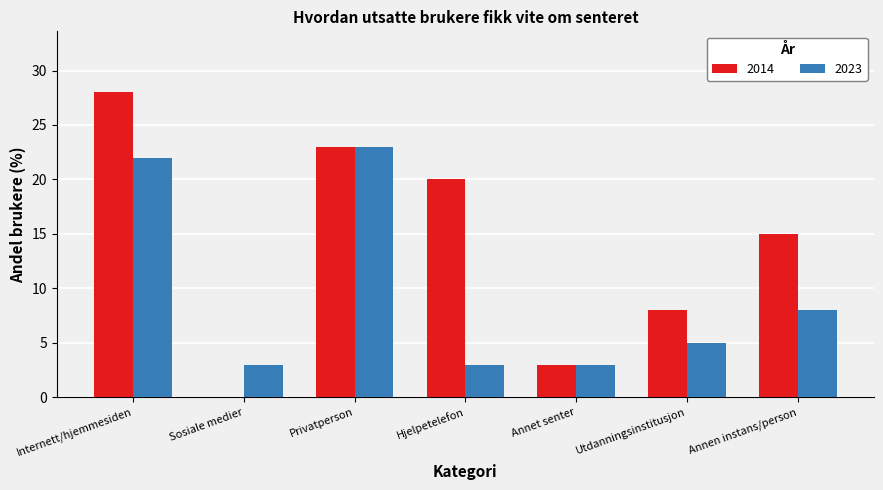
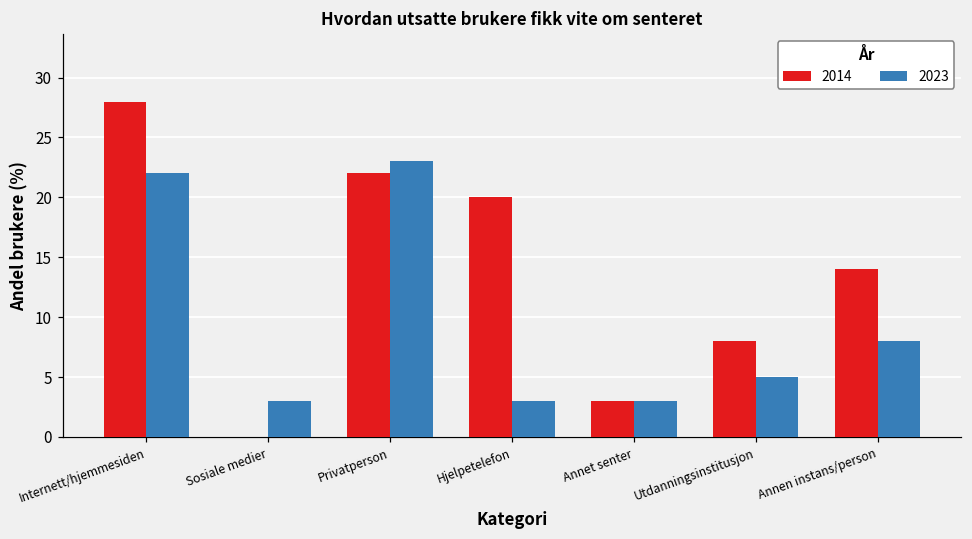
2014, Privatperson: 23 -> 22
2014, Annen instans/person: 15 -> 14
